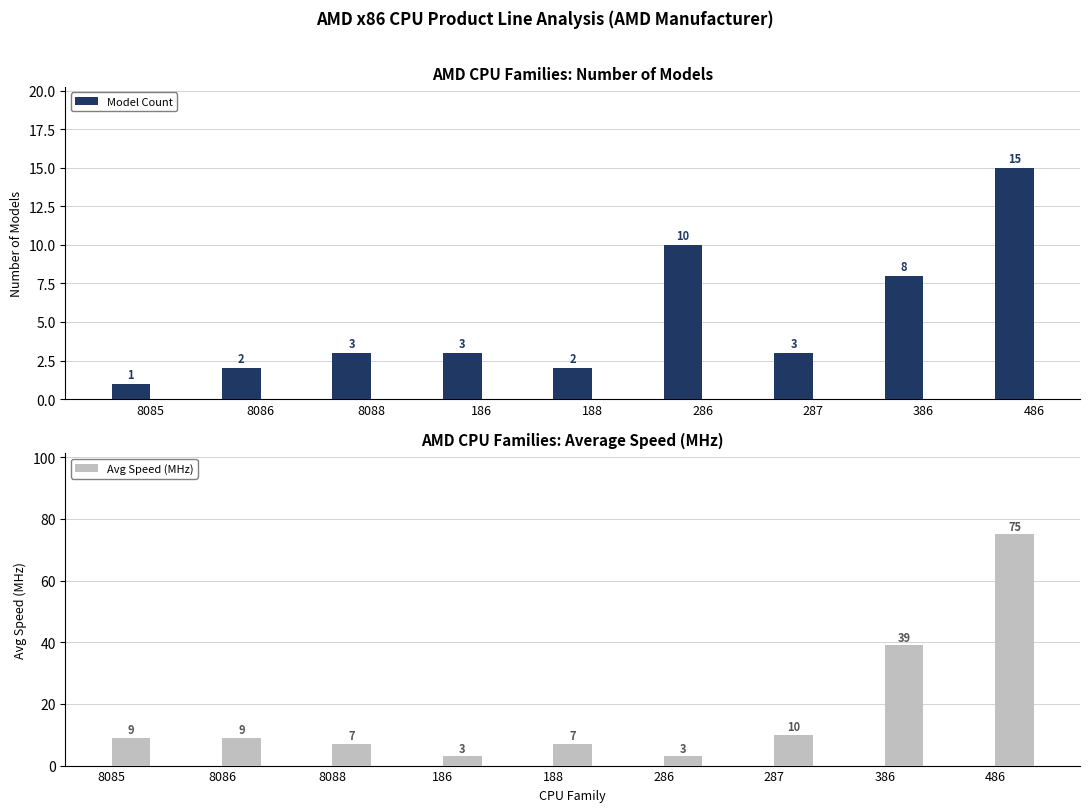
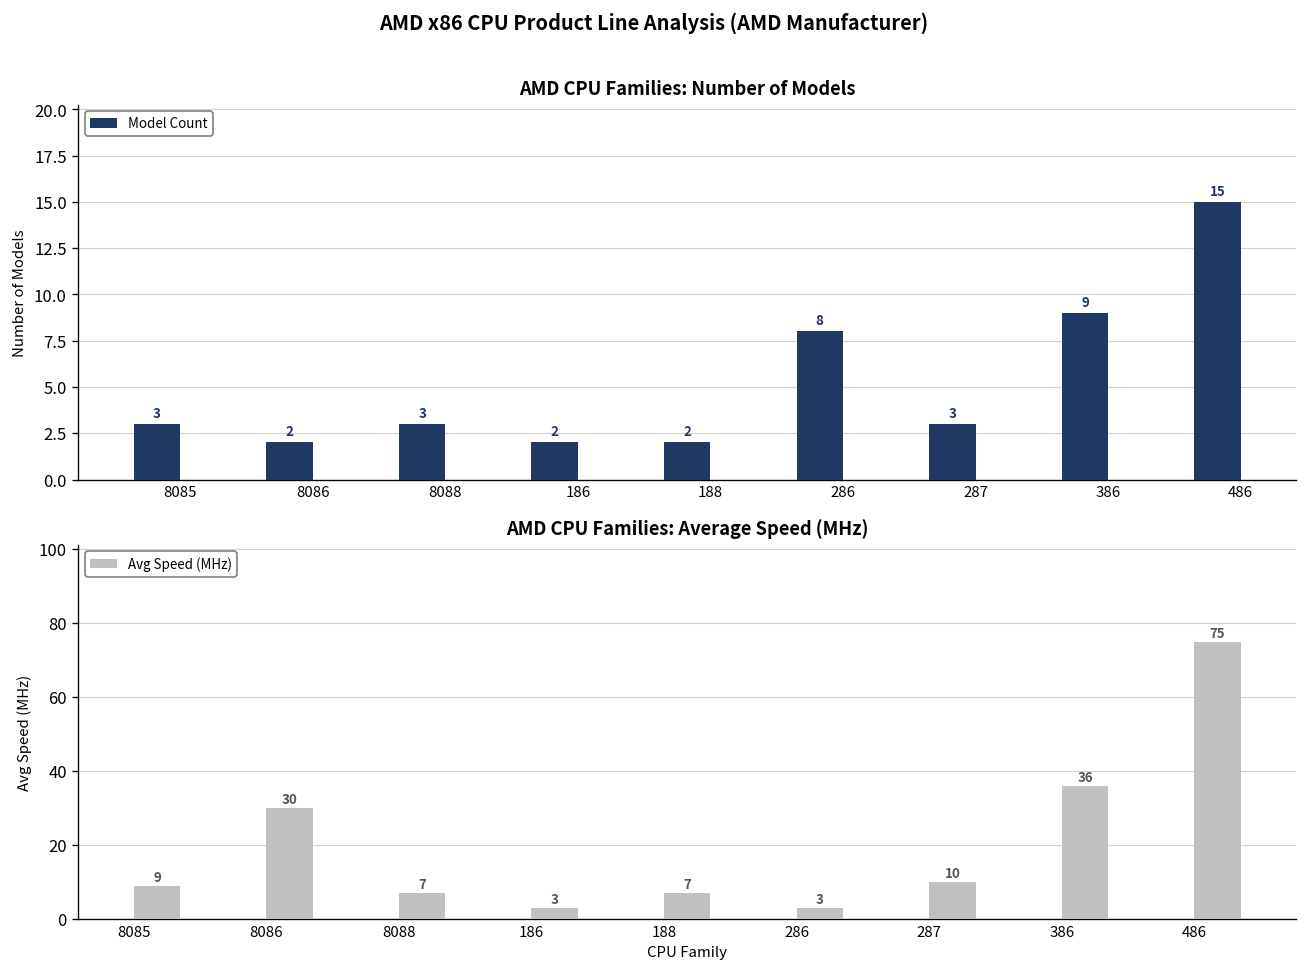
AMD CPU Families: Number of Models, 8085: 1 -> 3
AMD CPU Families: Number of Models, 186: 3 -> 2
AMD CPU Families: Number of Models, 286: 10 -> 8
AMD CPU Families: Number of Models, 386: 8 -> 9
AMD CPU Families: Average Speed (MHz), 8086: 9 -> 30
AMD CPU Families: Average Speed (MHz), 386: 39 -> 36
